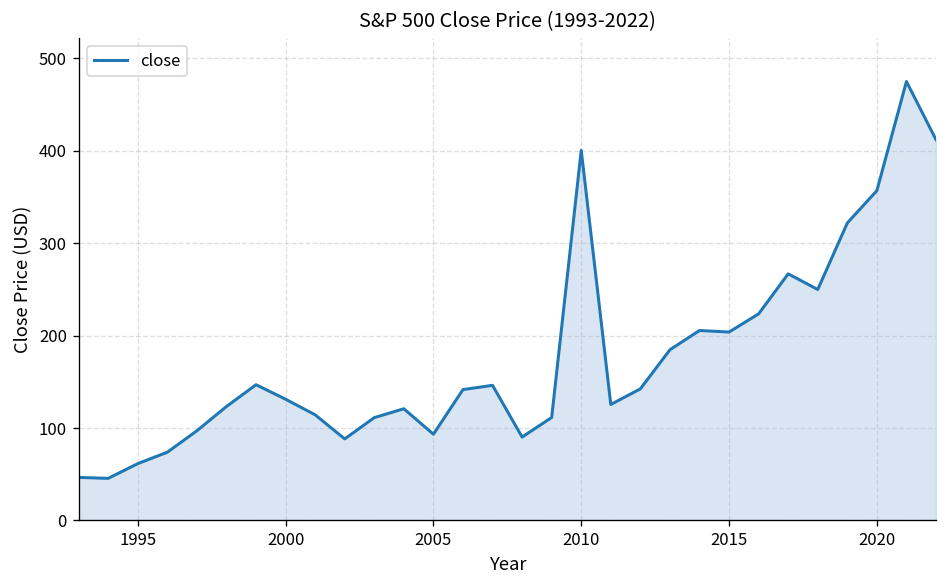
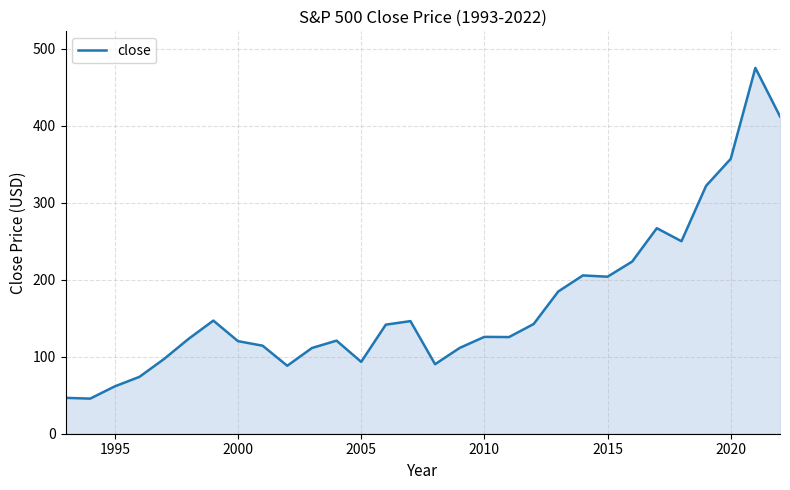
2000: 130 -> 120
2010: 400 -> 130
